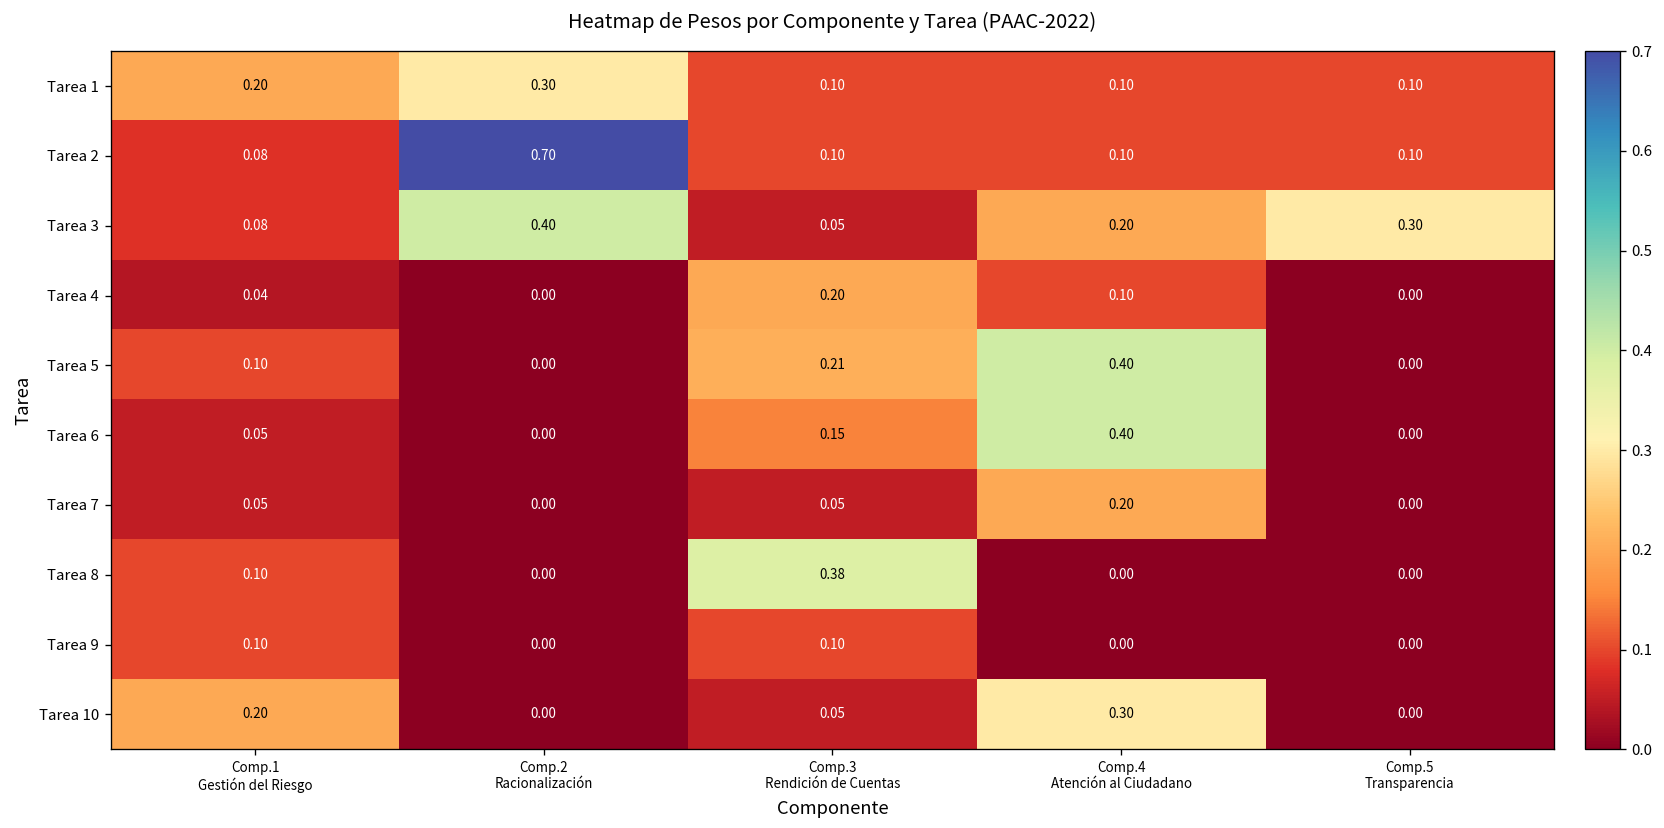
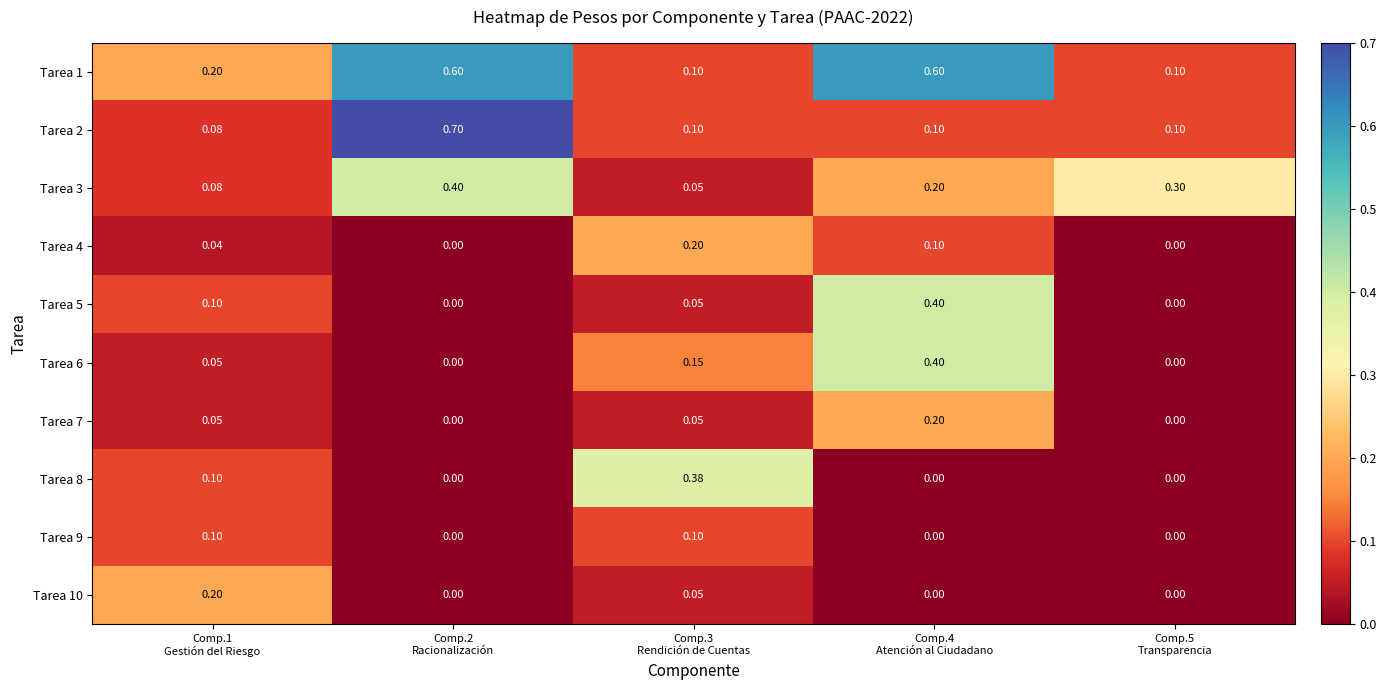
Tarea 1, Comp.2 Racionalización: 0.30 -> 0.60
Tarea 1, Comp.4 Atención al Ciudadano: 0.10 -> 0.60
Tarea 5, Comp.3 Rendición de Cuentas: 0.21 -> 0.05
Tarea 10, Comp.4 Atención al Ciudadano: 0.30 -> 0.00
